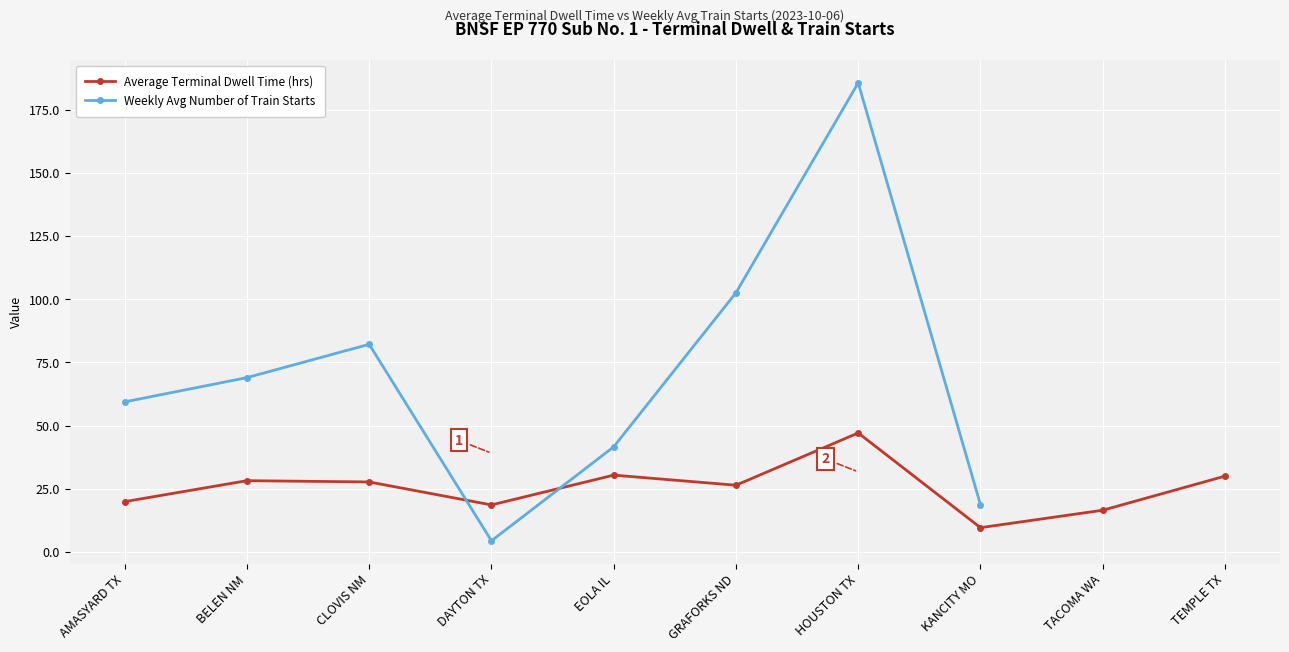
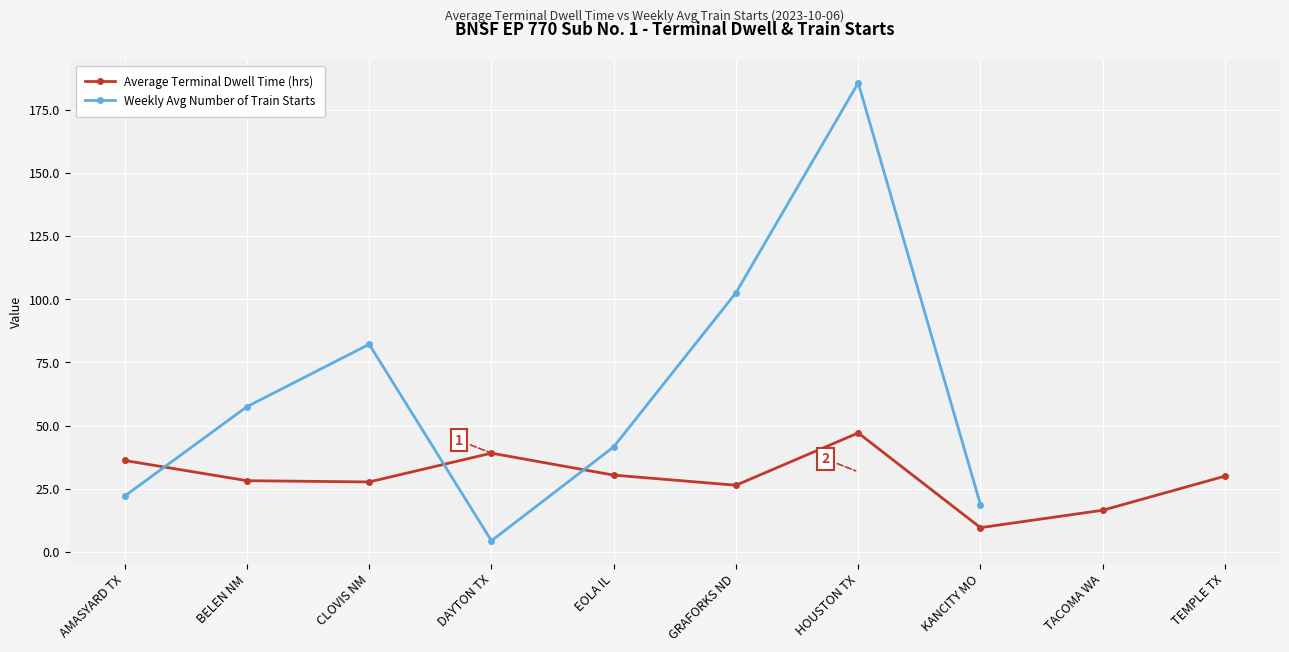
Average Terminal Dwell Time (hrs), AMASYARD TX: 20 -> 36
Weekly Avg Number of Train Starts, AMASYARD TX: 59 -> 22
Weekly Avg Number of Train Starts, BELEN NM: 69 -> 58
Average Terminal Dwell Time (hrs), DAYTON TX: 19 -> 39
